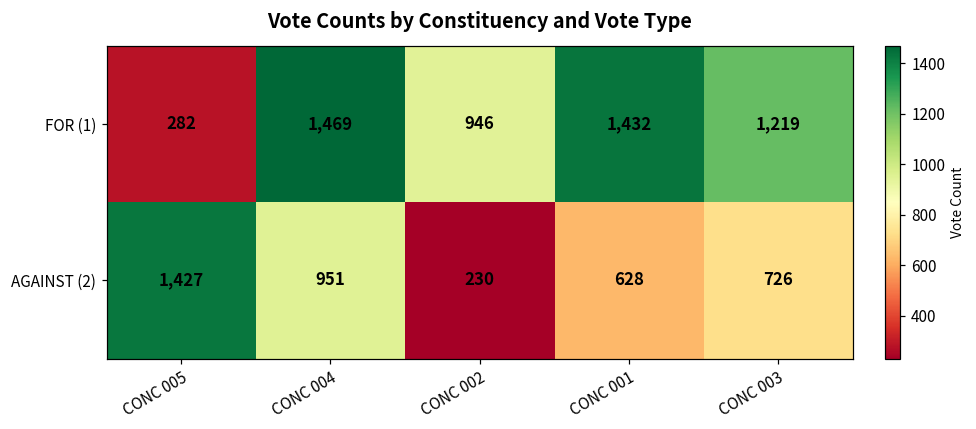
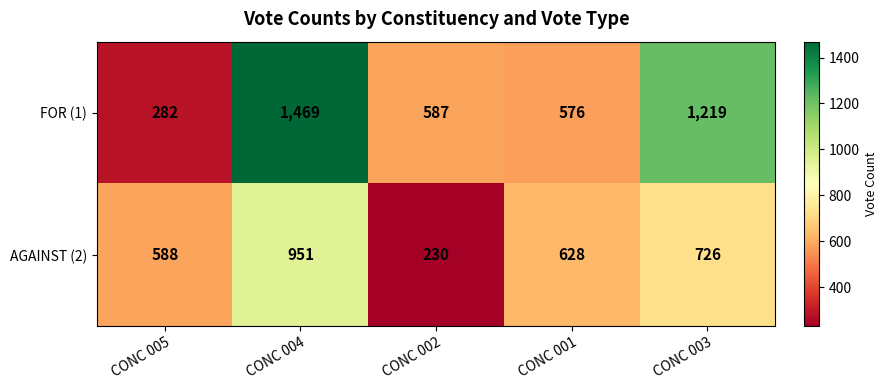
FOR (1), CONC 002: 946 -> 587
FOR (1), CONC 001: 1,432 -> 576
AGAINST (2), CONC 005: 1,427 -> 588
